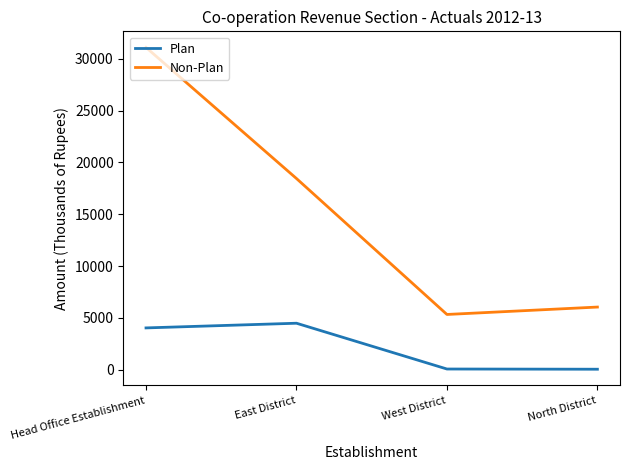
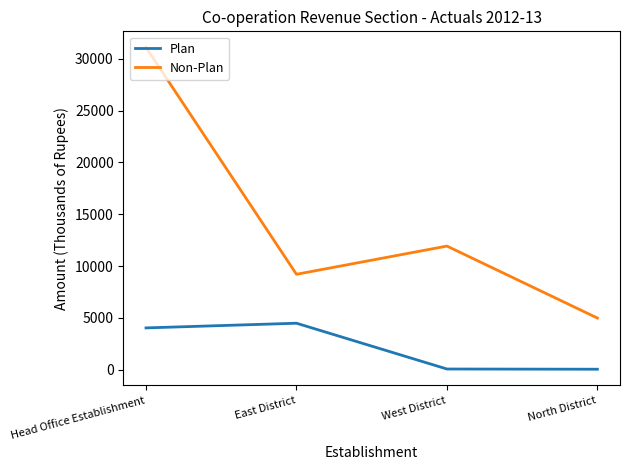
Non-Plan, East District: 18500 -> 9200
Non-Plan, West District: 5300 -> 11900
Non-Plan, North District: 6100 -> 5000
